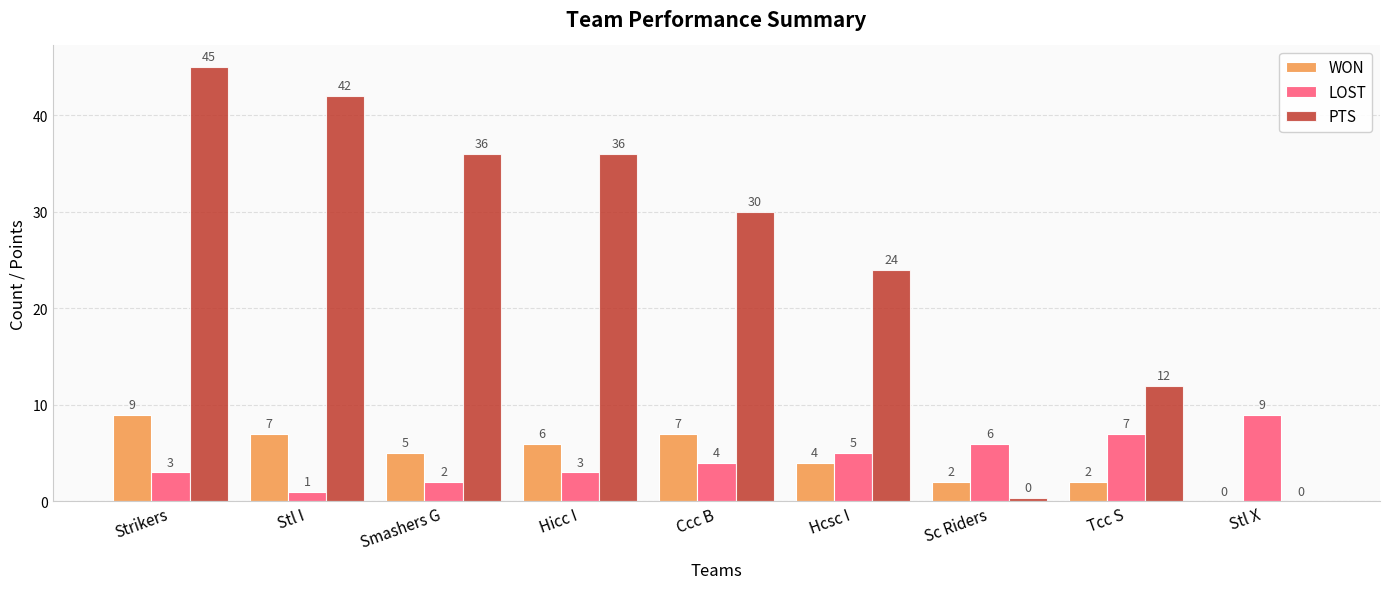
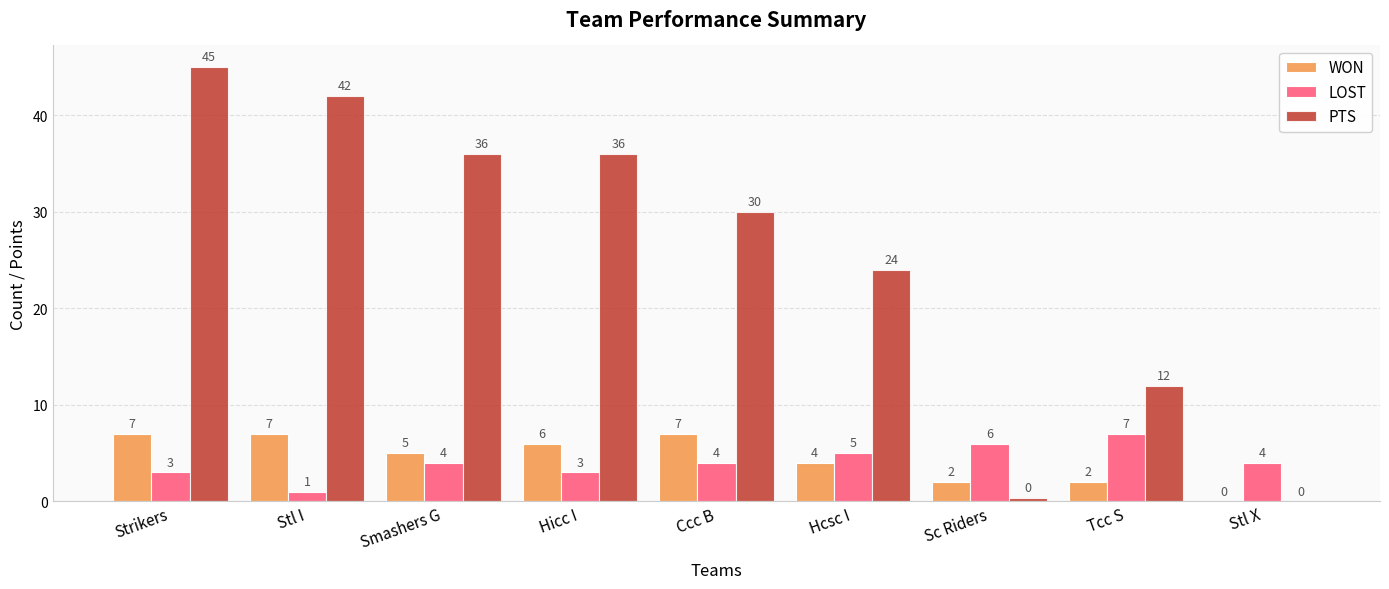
WON, Strikers: 9 -> 7
LOST, Smashers G: 2 -> 4
LOST, Stl X: 9 -> 4
